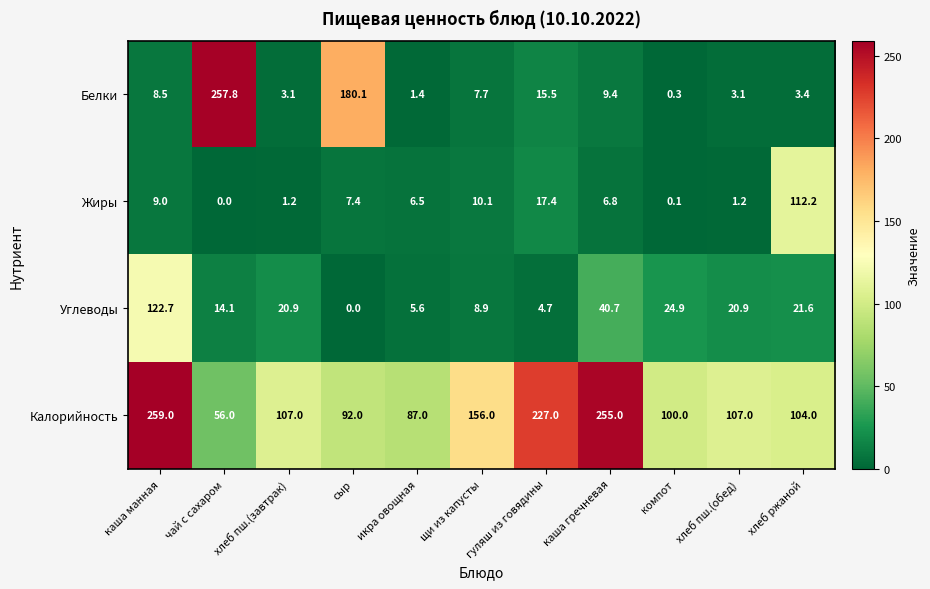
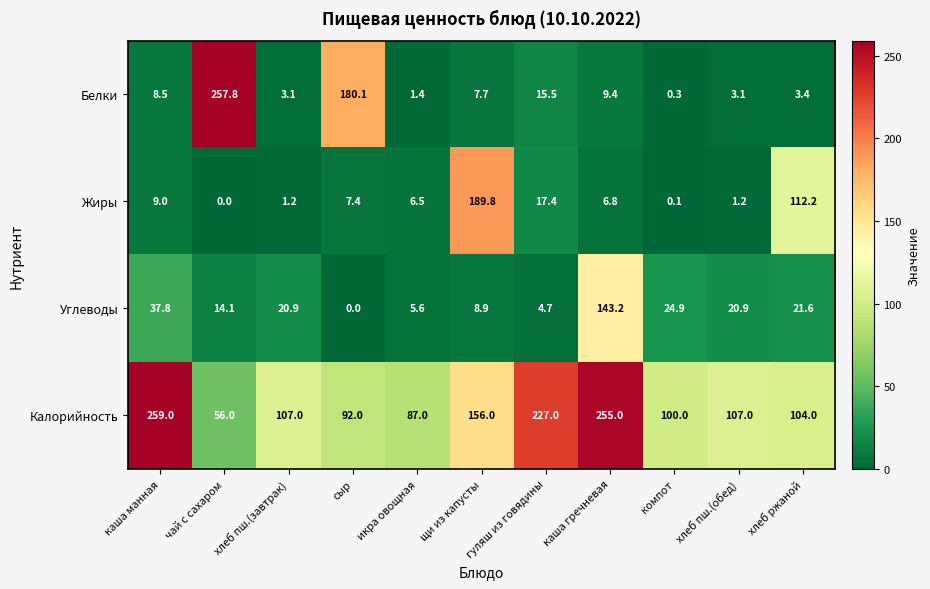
Жиры, щи из капусты: 10.1 -> 189.8
Углеводы, каша манная: 122.7 -> 37.8
Углеводы, каша гречневая: 40.7 -> 143.2
